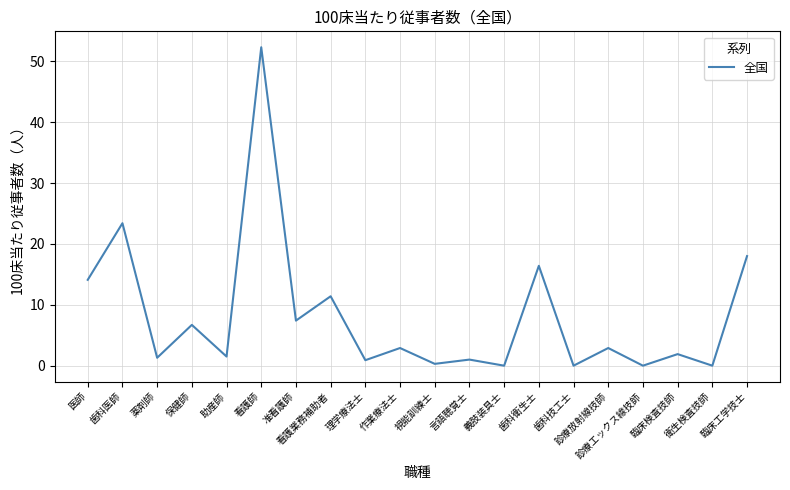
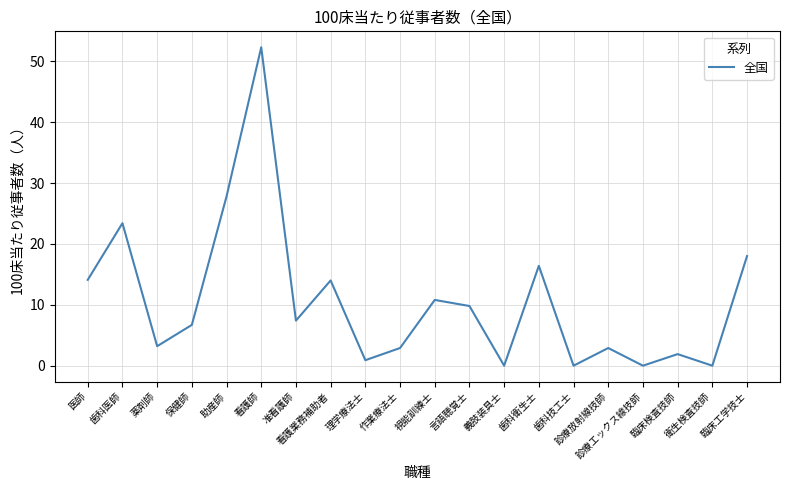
薬剤師: 1 -> 3
助産師: 2 -> 28
看護業務補助者: 11 -> 14
視能訓練士: 0 -> 11
言語聴覚士: 1 -> 10
